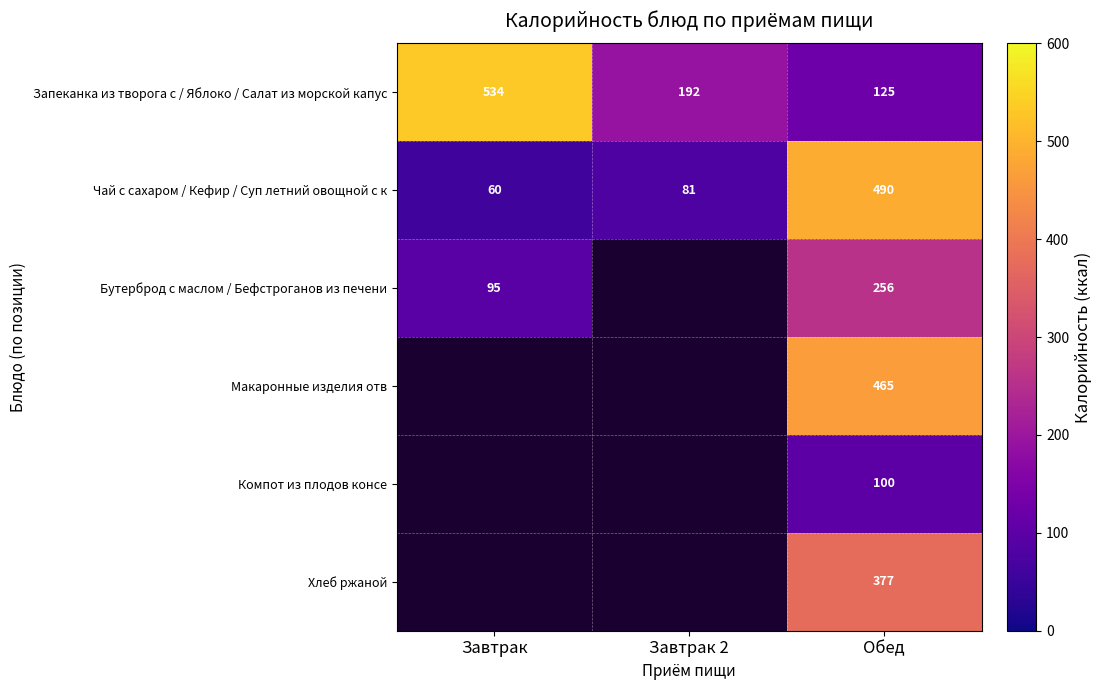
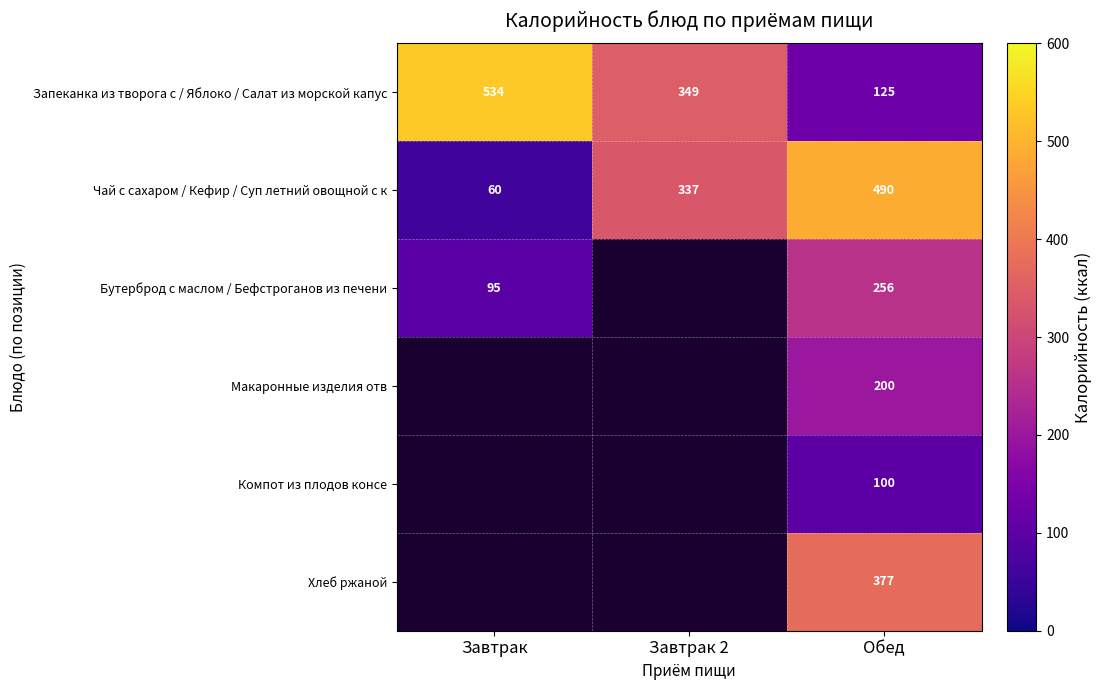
Запеканка из творога с / Яблоко / Салат из морской капус, Завтрак 2: 192 -> 349
Чай с сахаром / Кефир / Суп летний овощной с к, Завтрак 2: 81 -> 337
Макаронные изделия отв, Обед: 465 -> 200
